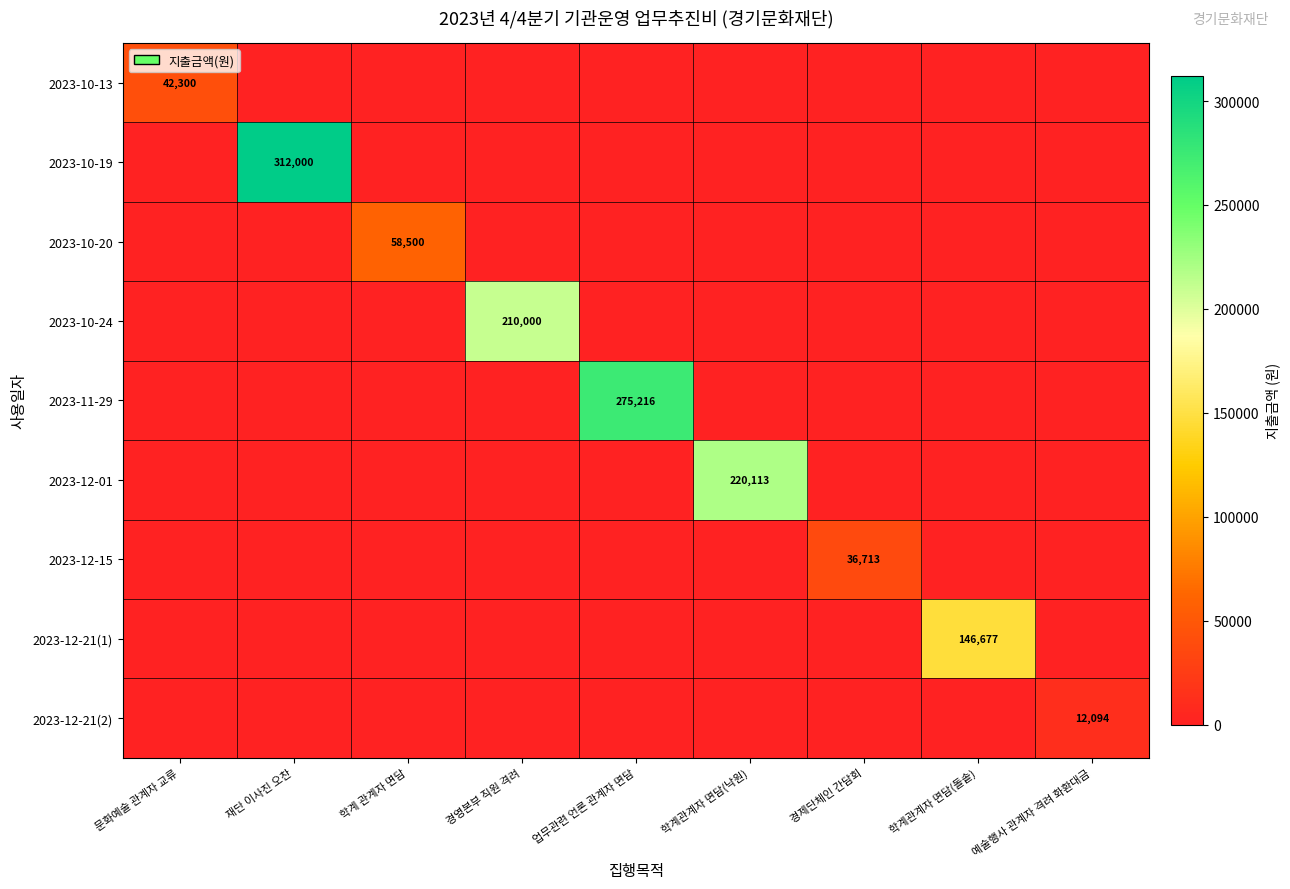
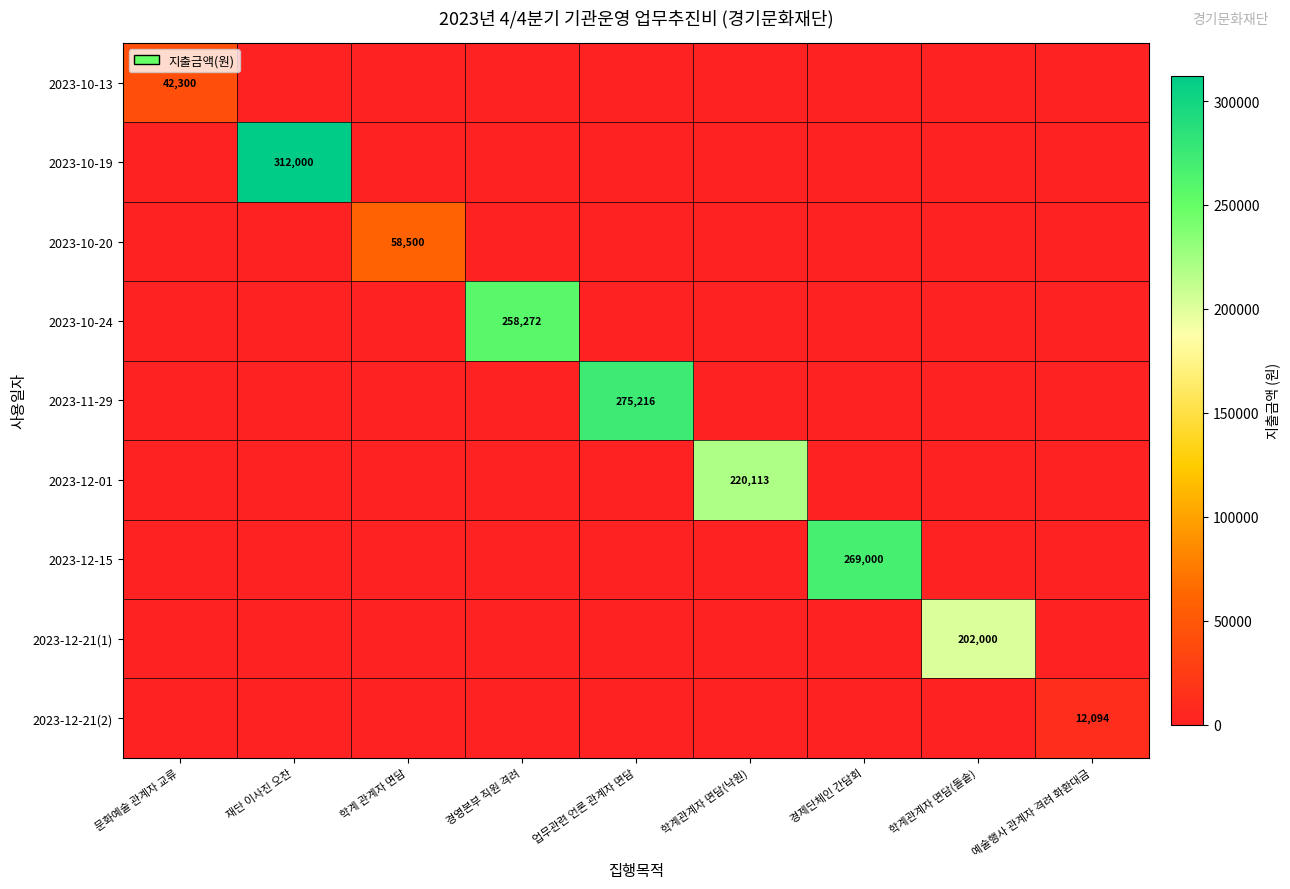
2023-10-24, 경영본부 직원 격려: 210,000 -> 258,272
2023-12-15, 경제단체인 간담회: 36,713 -> 269,000
2023-12-21(1), 학계관계자 면담(돌솥): 146,677 -> 202,000
